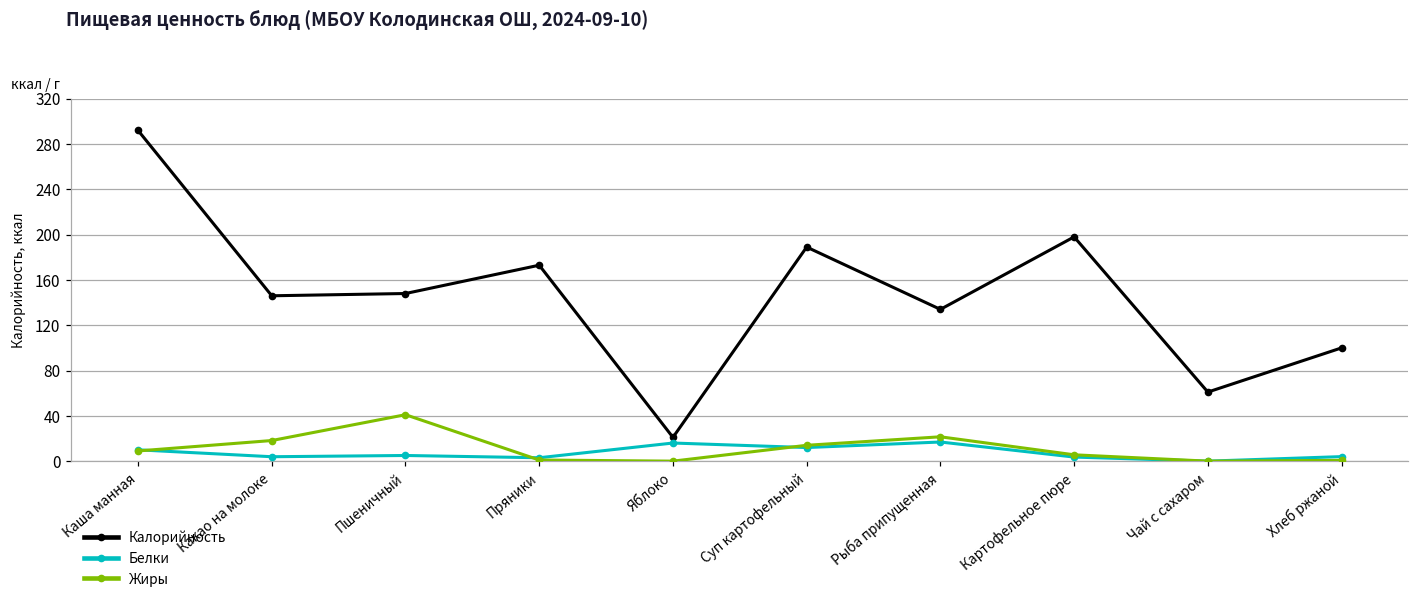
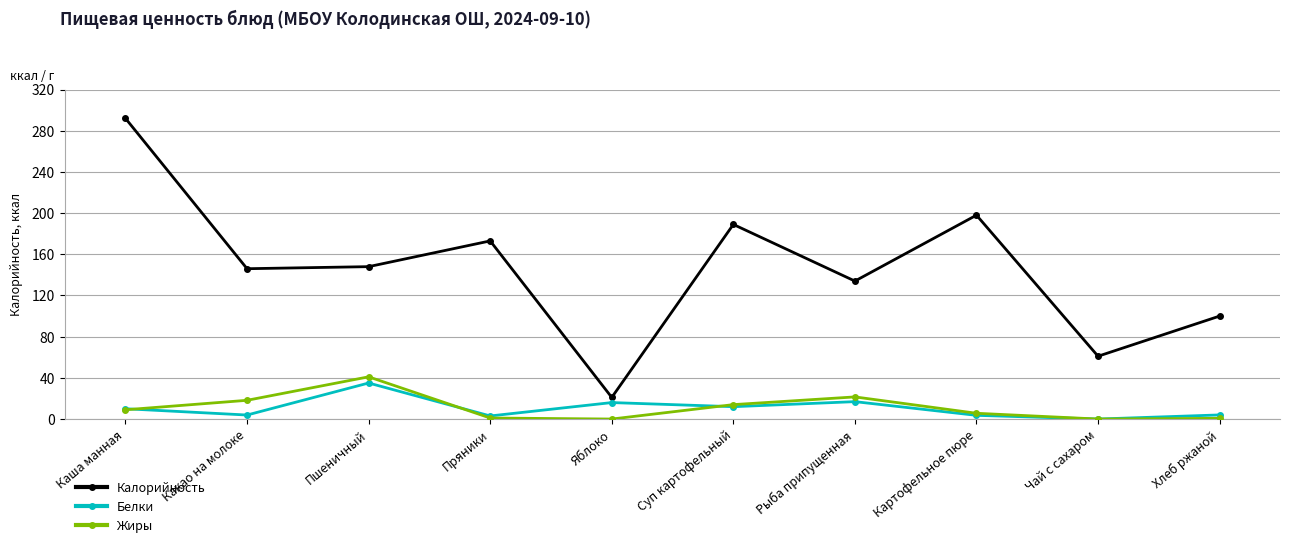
Белки, Пшеничный: 5 -> 35
